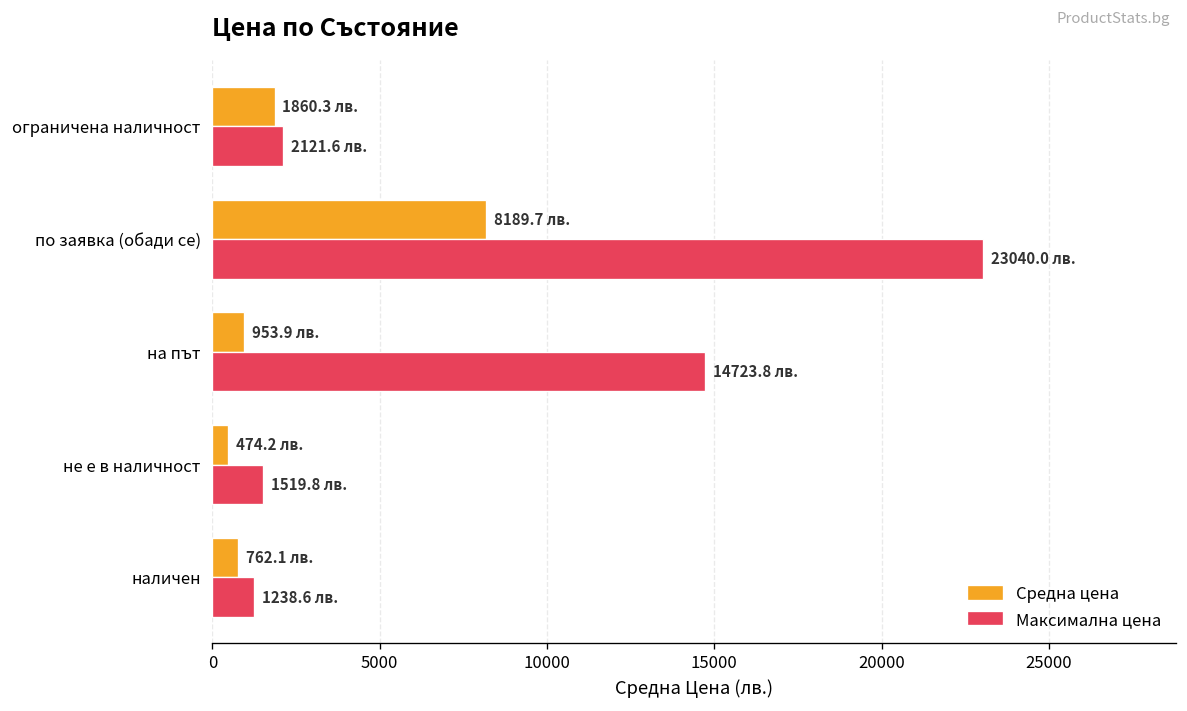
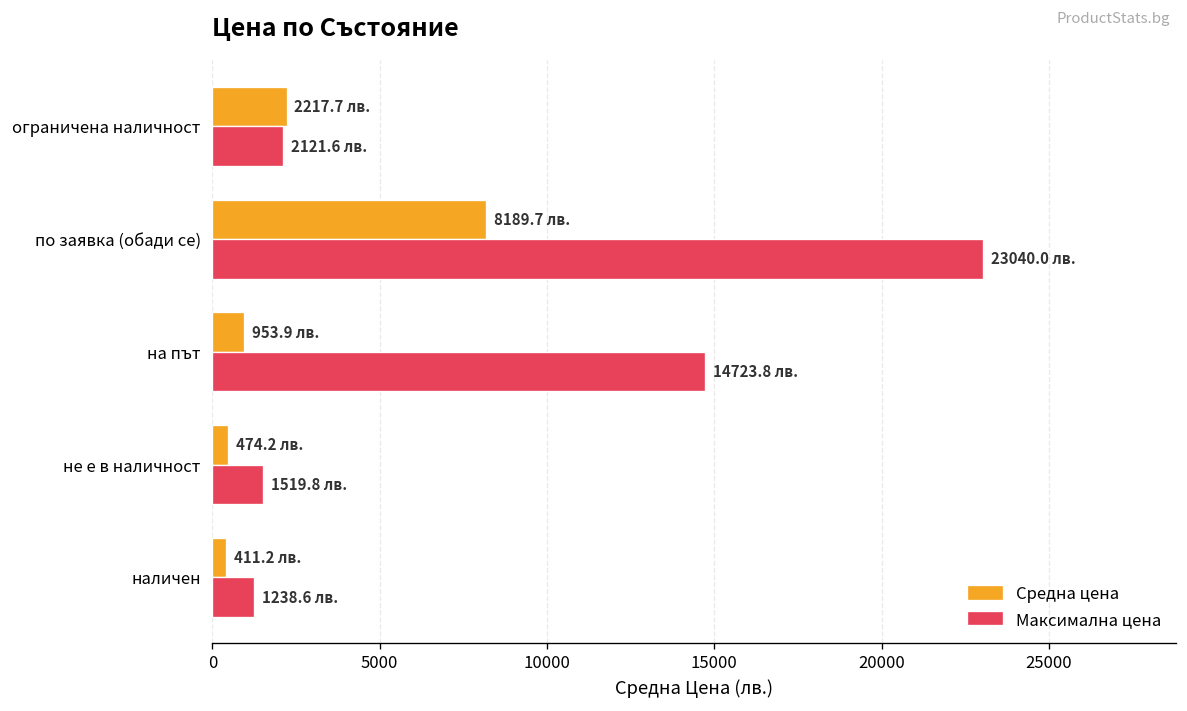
Средна цена, ограничена наличност: 1860.3 -> 2217.7
Средна цена, наличен: 762.1 -> 411.2
